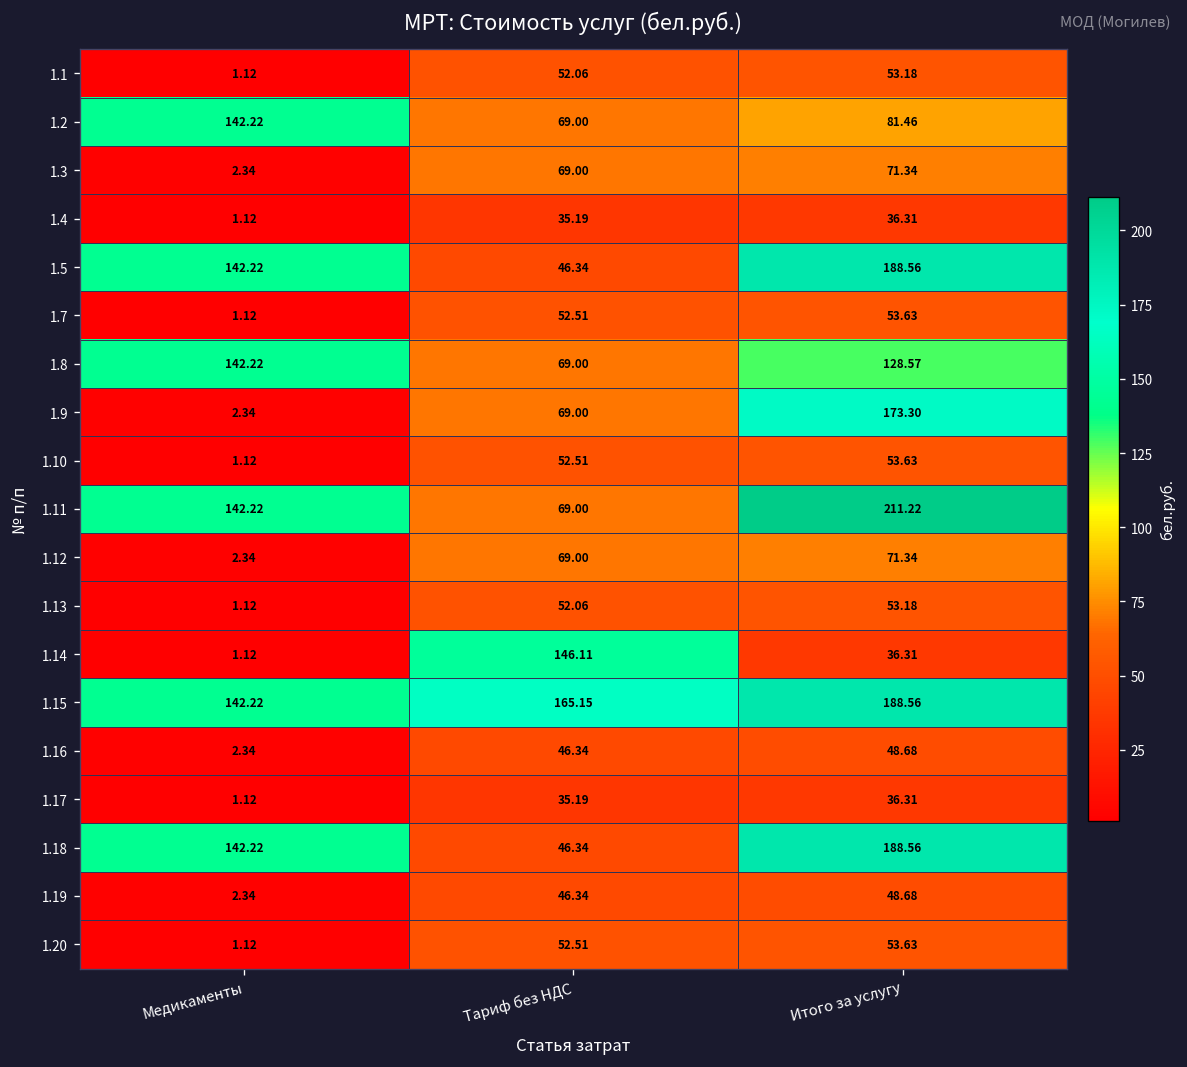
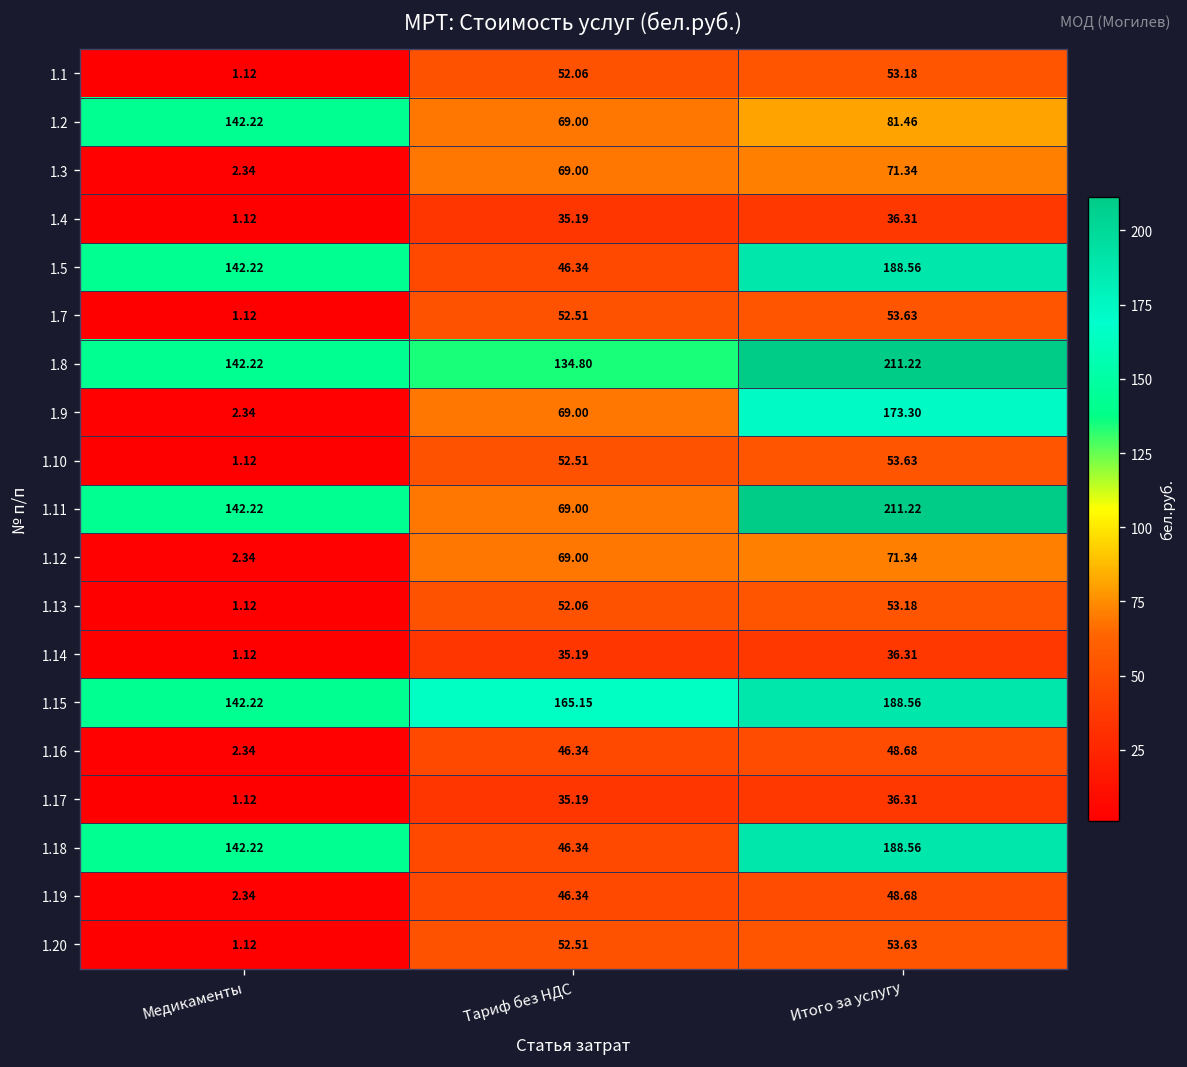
1.8, Тариф без НДС: 69.00 -> 134.80
1.8, Итого за услугу: 128.57 -> 211.22
1.14, Тариф без НДС: 146.11 -> 35.19
